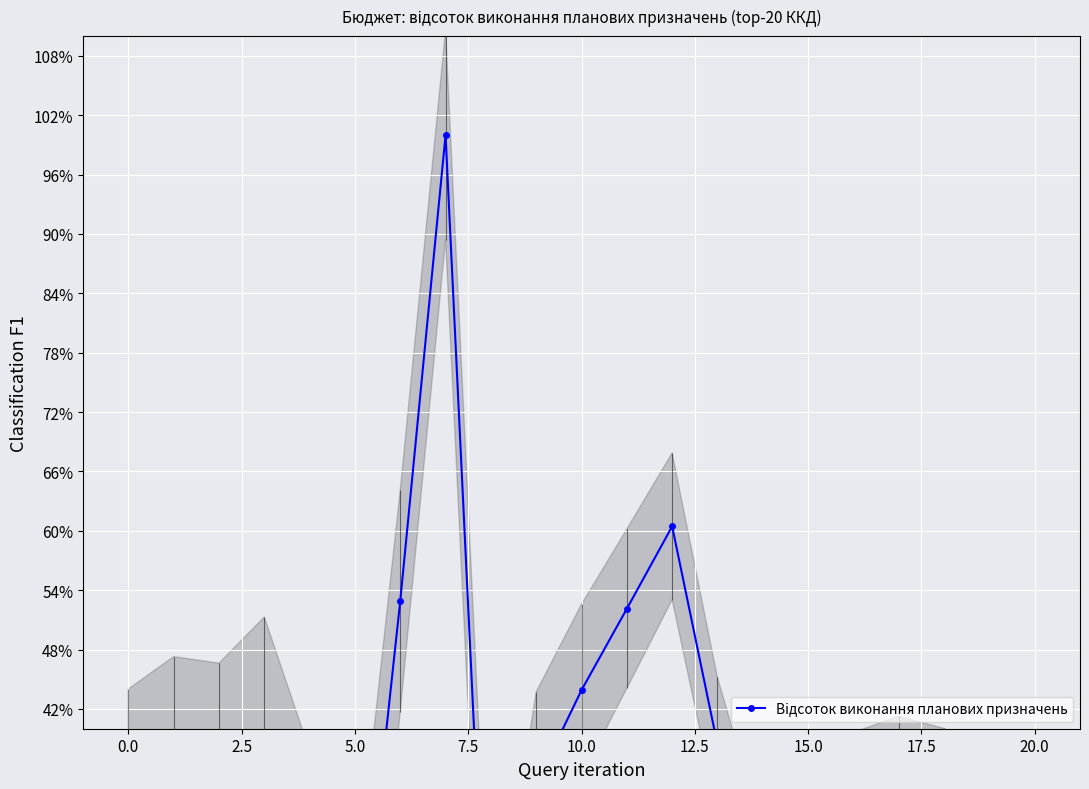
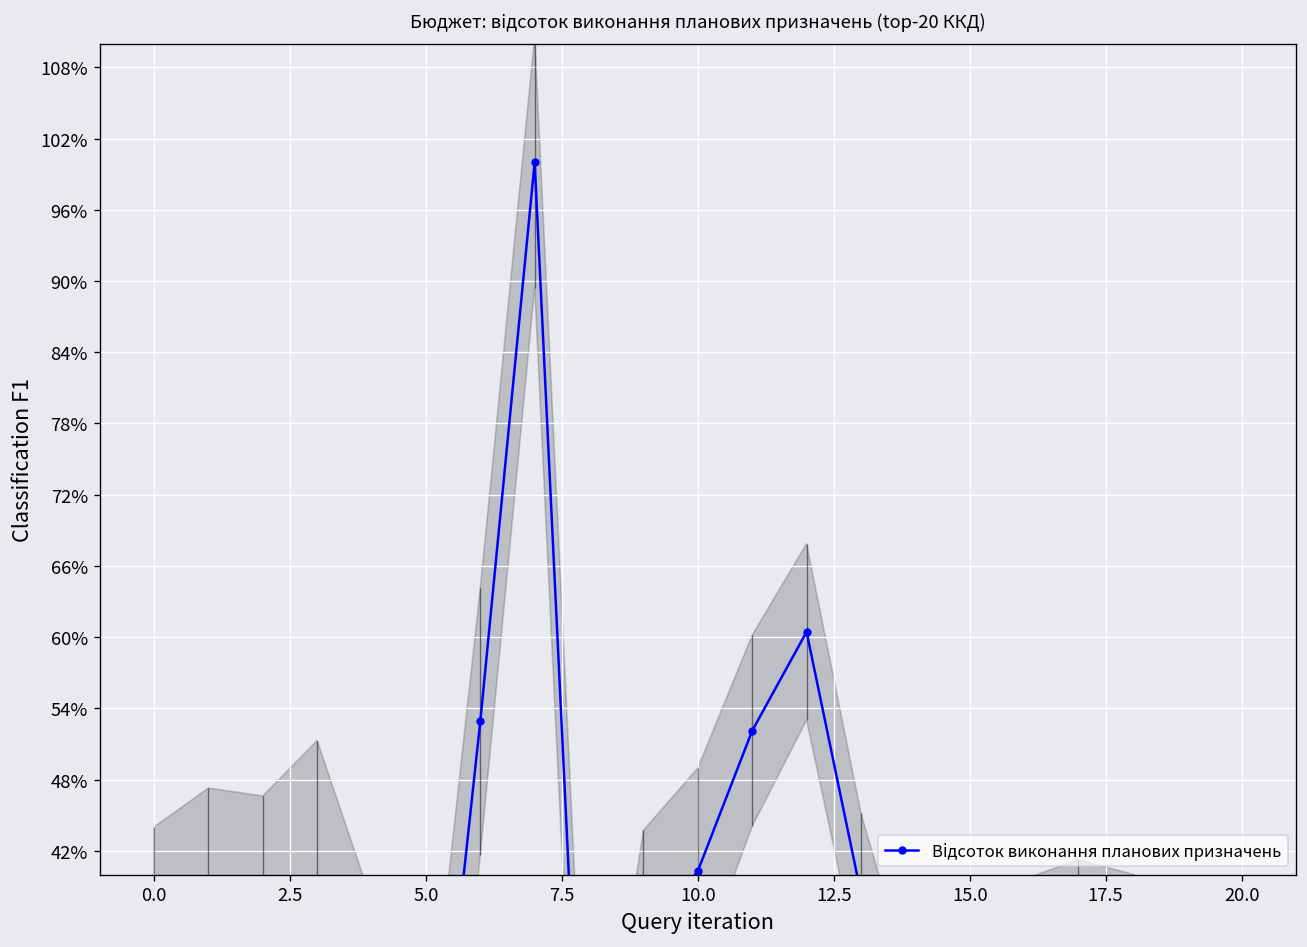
Відсоток виконання планових призначень, 10.0: 44% -> 40%
